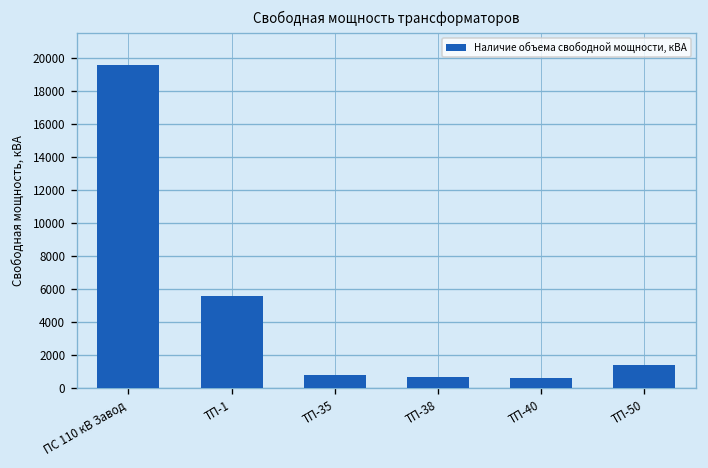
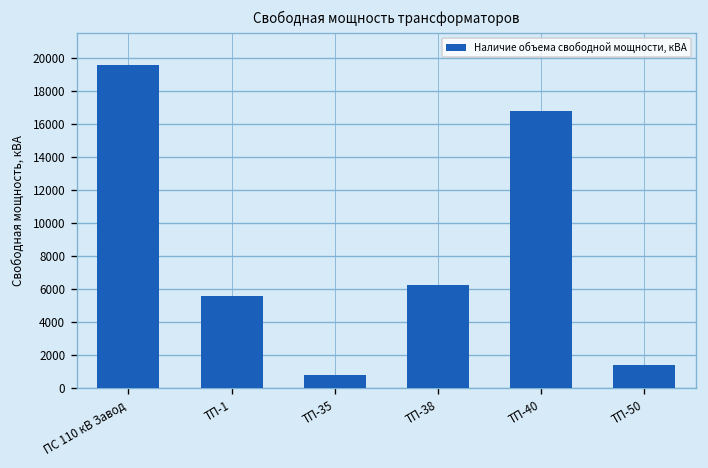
ТП-38: 700 -> 6300
ТП-40: 600 -> 16800
